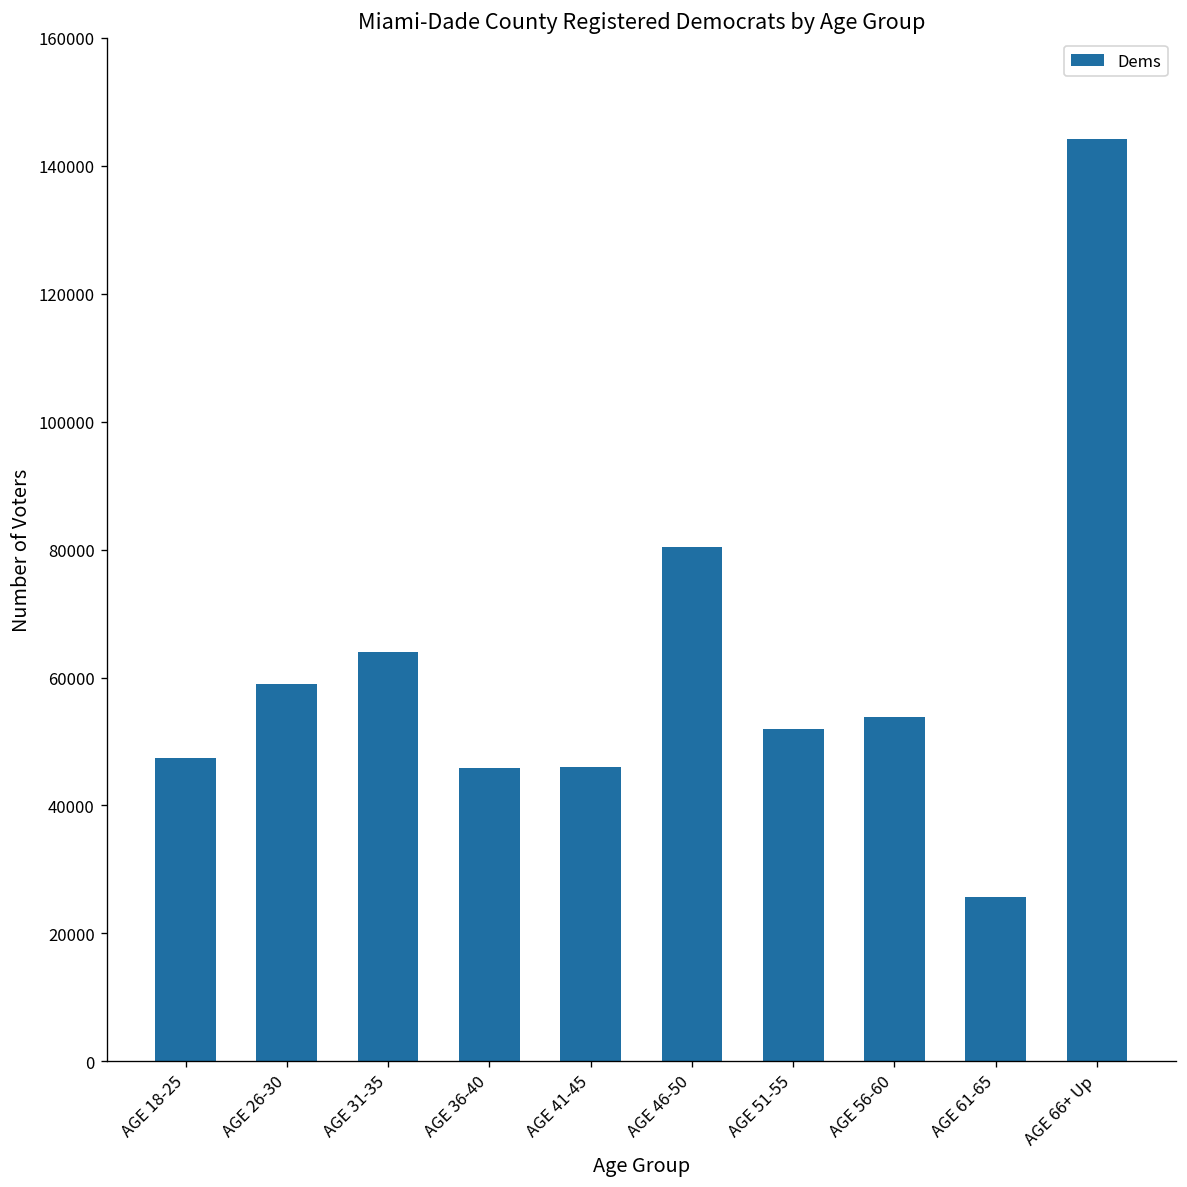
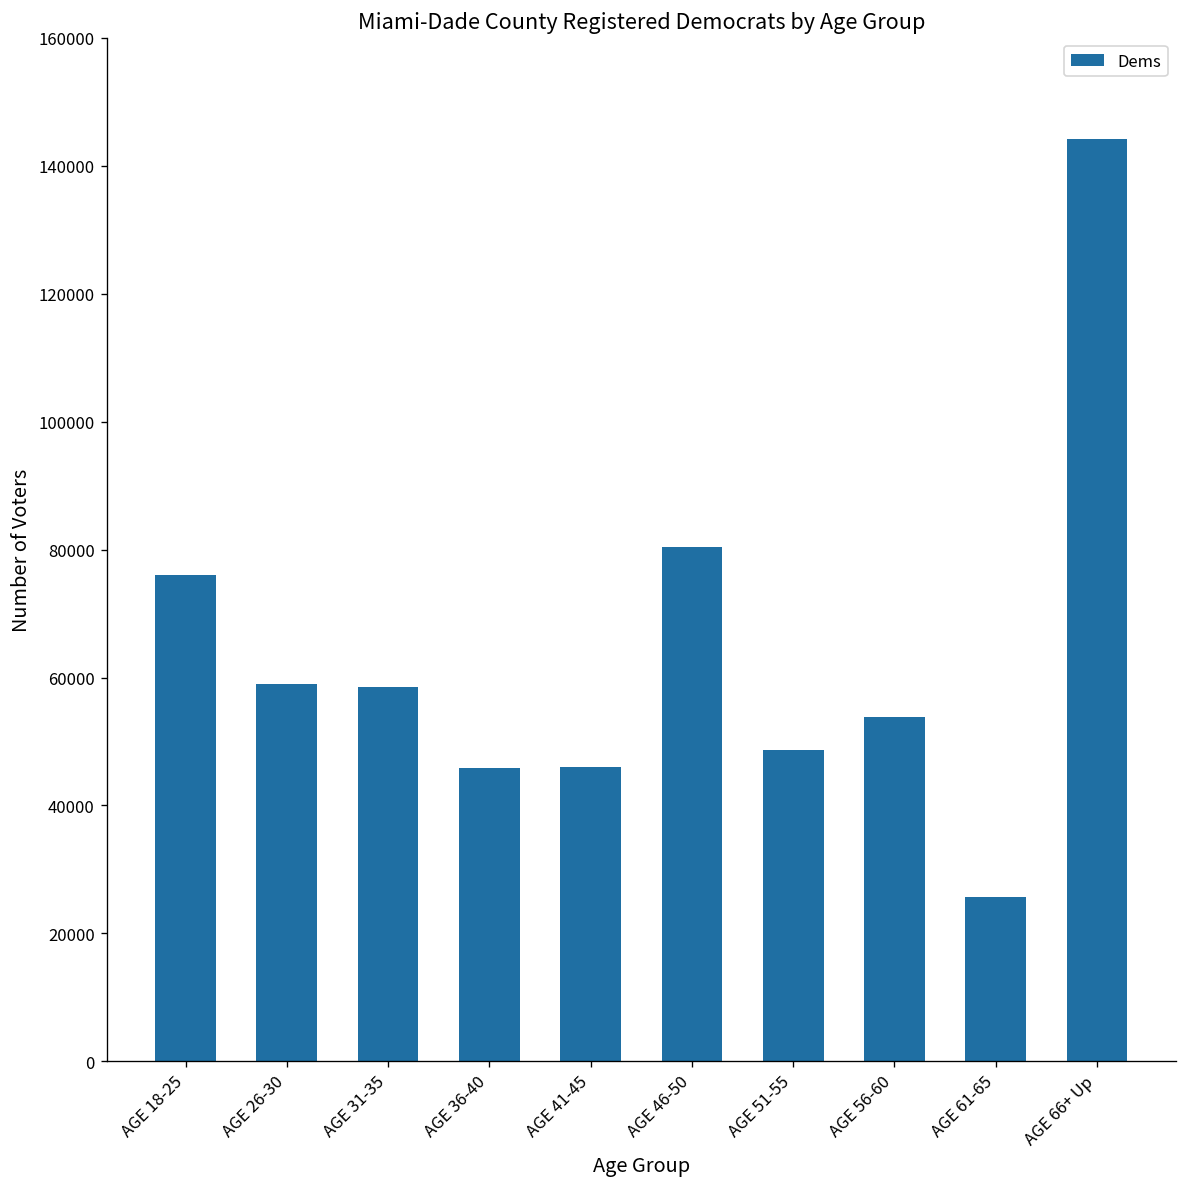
AGE 18-25: 47000 -> 76000
AGE 31-35: 64000 -> 59000
AGE 51-55: 52000 -> 49000
